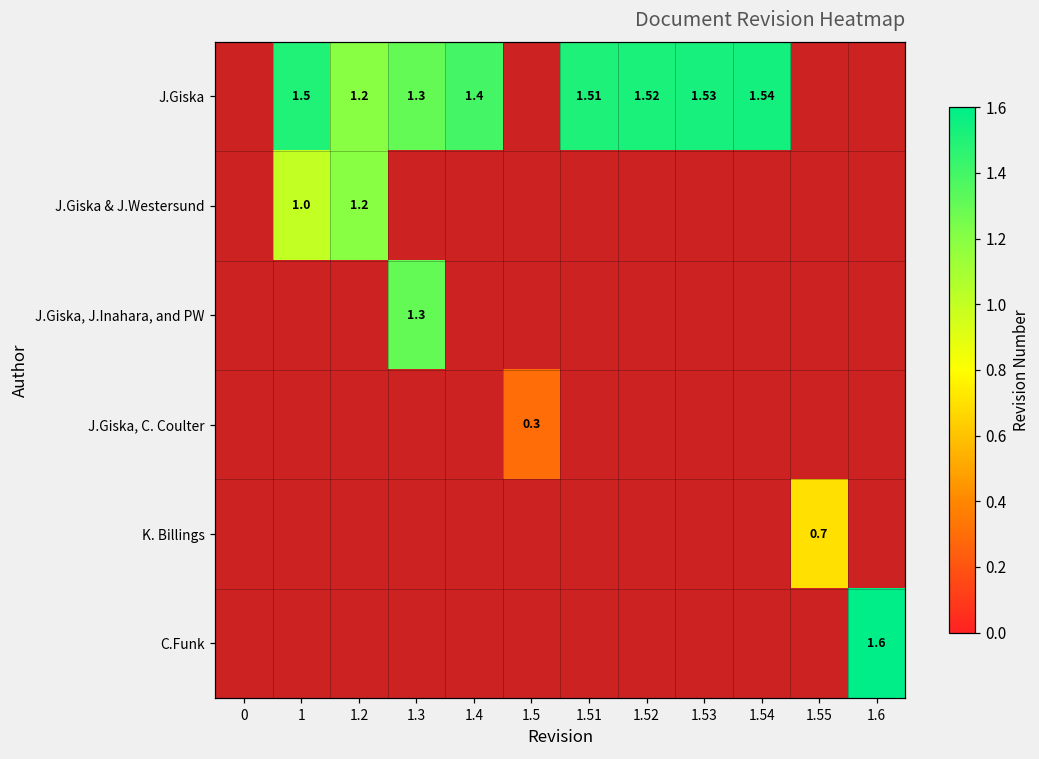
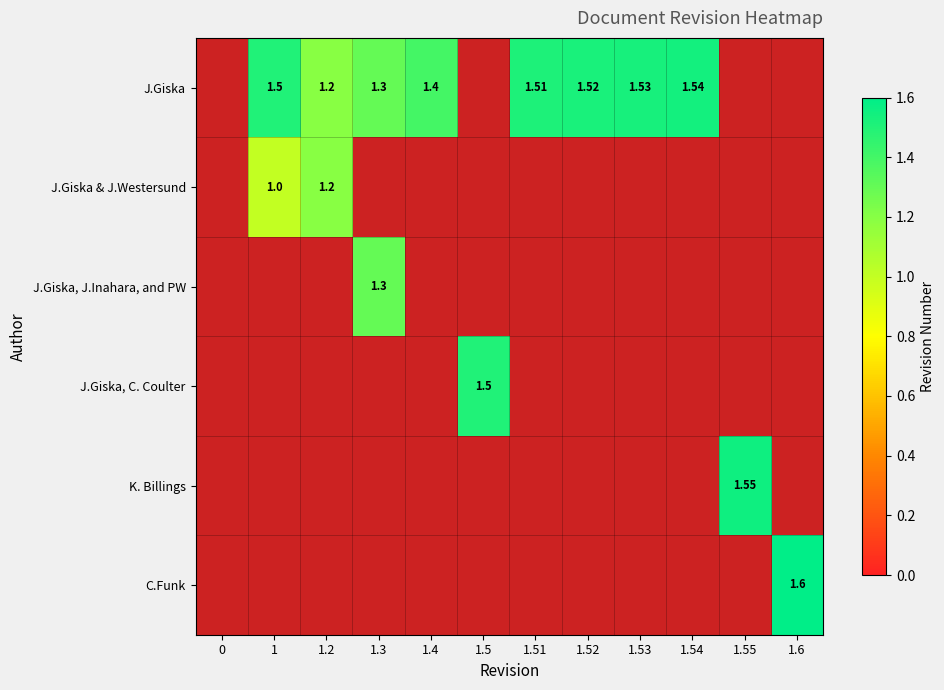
J.Giska, C. Coulter, 1.5: 0.3 -> 1.5
K. Billings, 1.55: 0.7 -> 1.55
